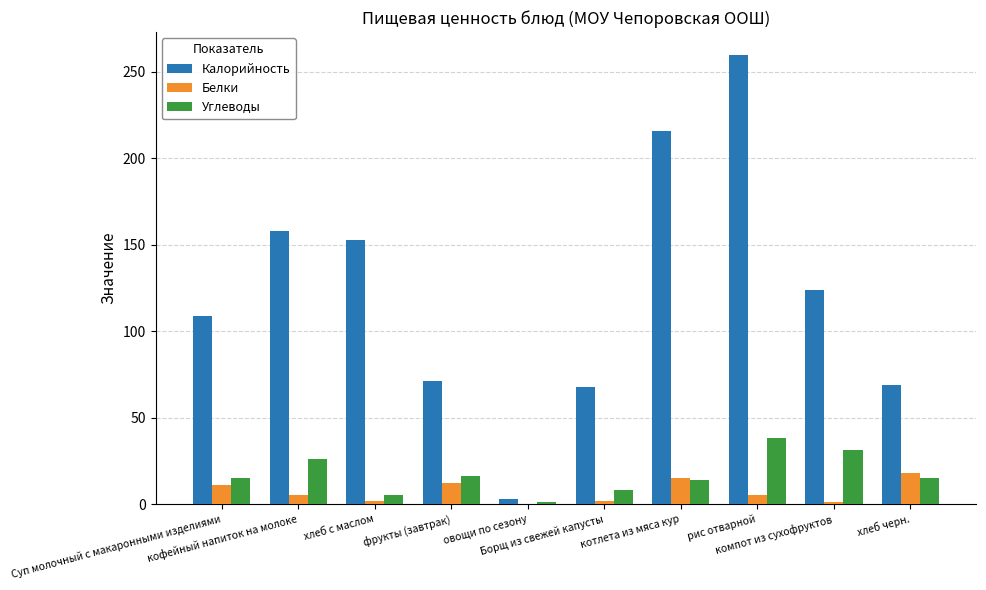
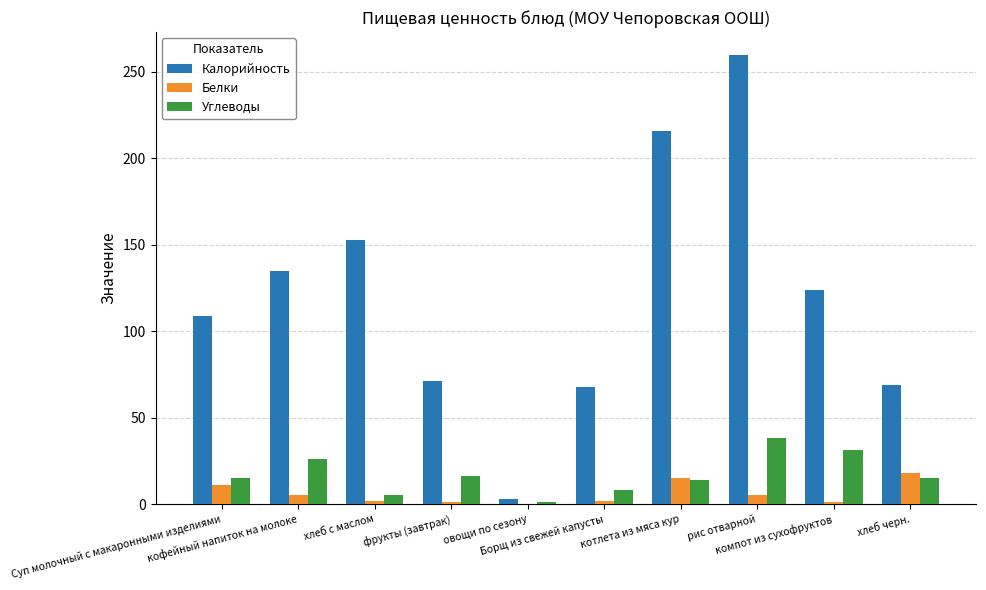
Калорийность, кофейный напиток на молоке: 158 -> 135
Белки, фрукты (завтрак): 12 -> 1
